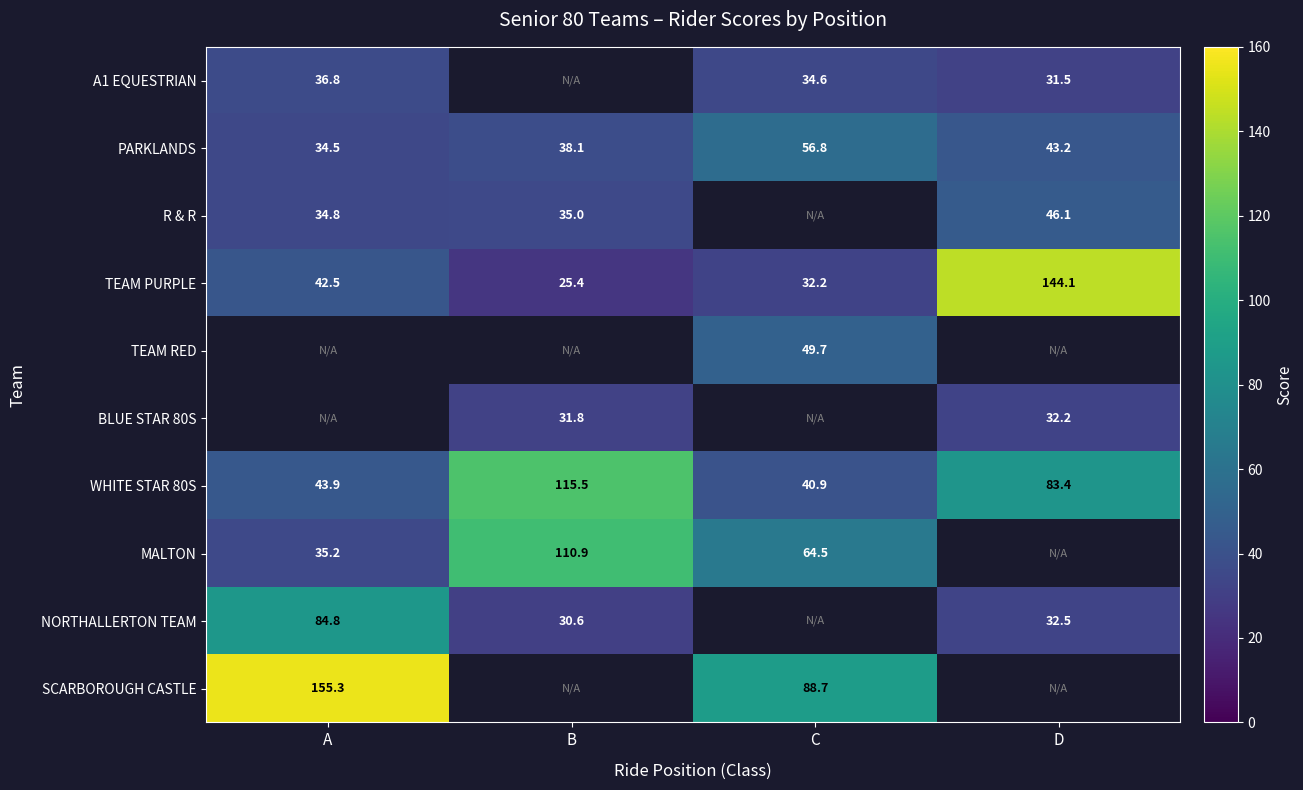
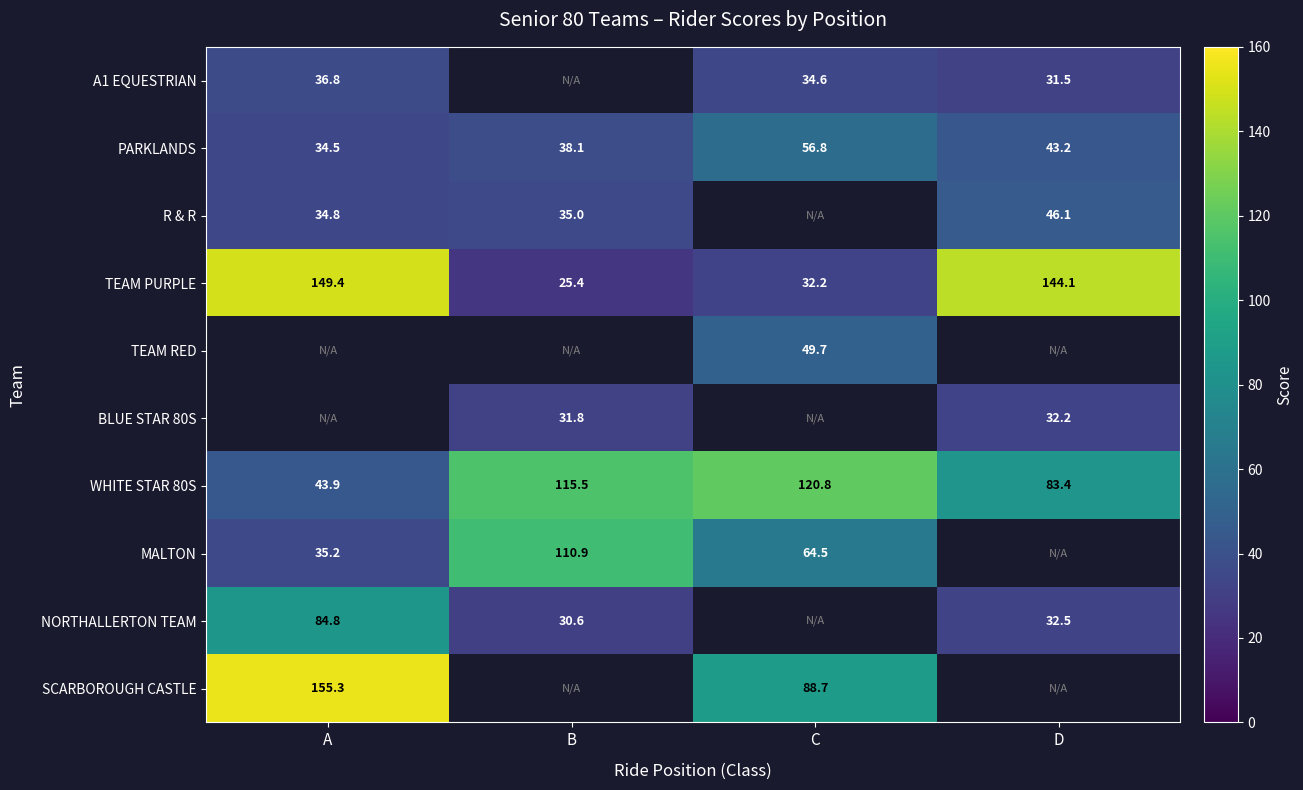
TEAM PURPLE, A: 42.5 -> 149.4
WHITE STAR 80S, C: 40.9 -> 120.8
